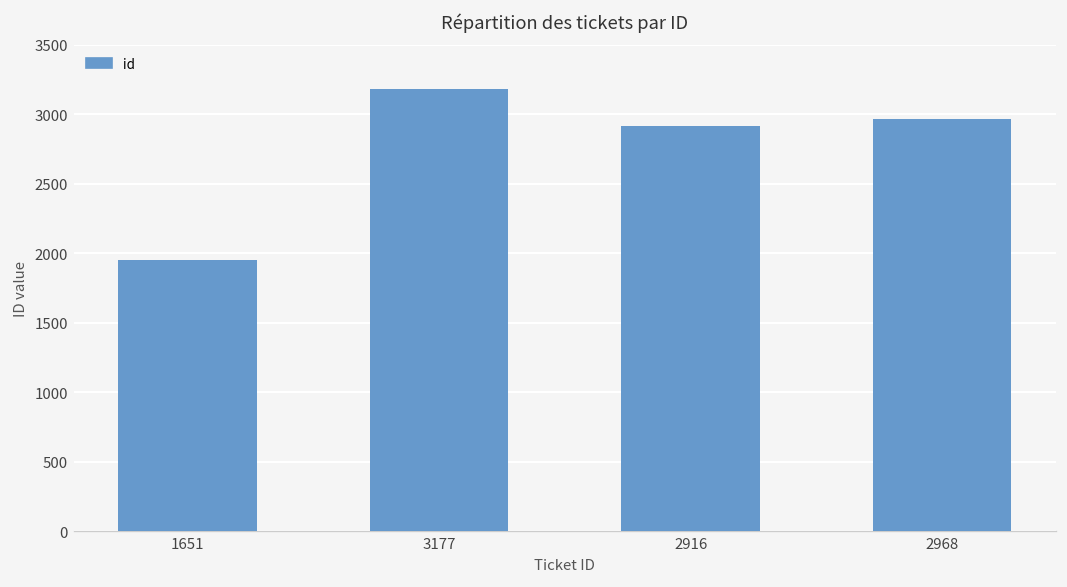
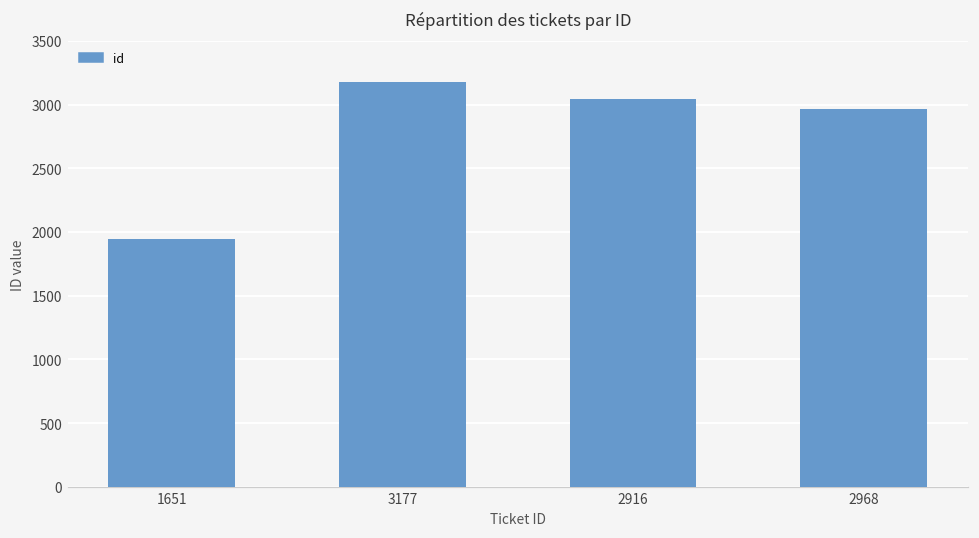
2916: 2920 -> 3050
